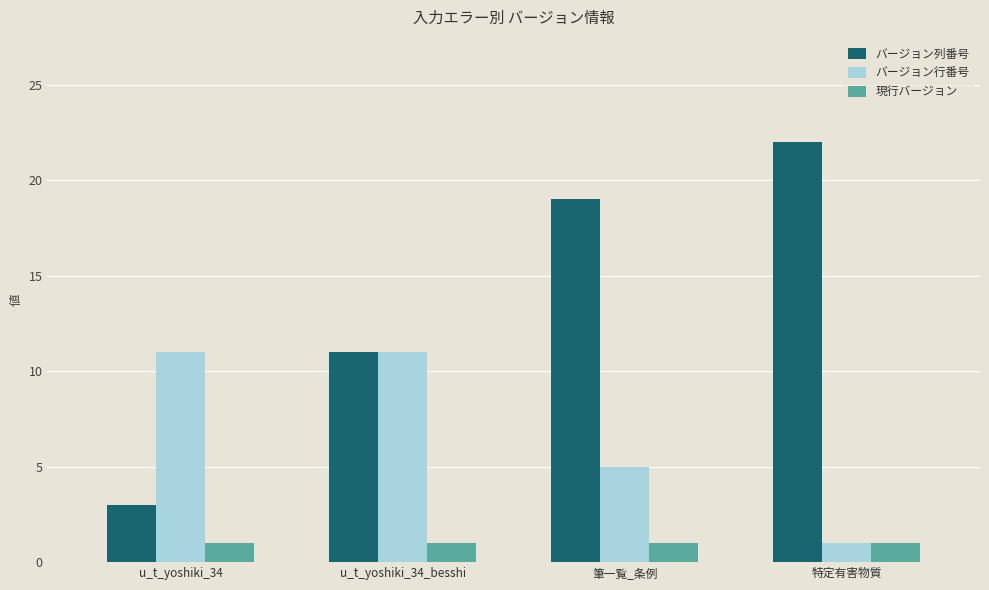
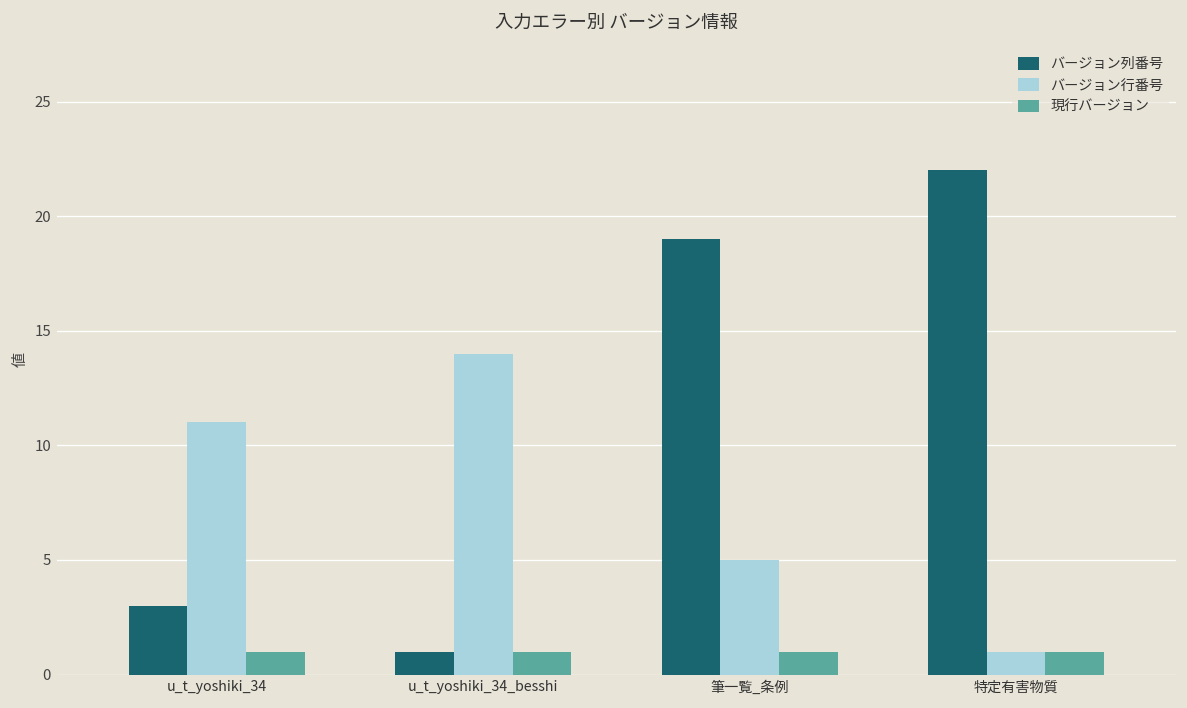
バージョン列番号, u_t_yoshiki_34_besshi: 11 -> 1
バージョン行番号, u_t_yoshiki_34_besshi: 11 -> 14
